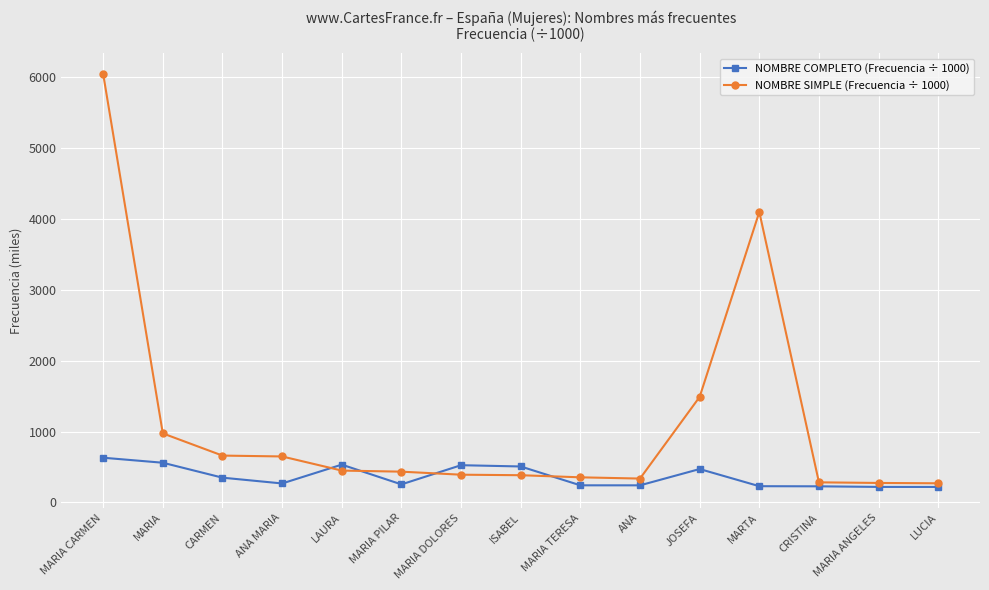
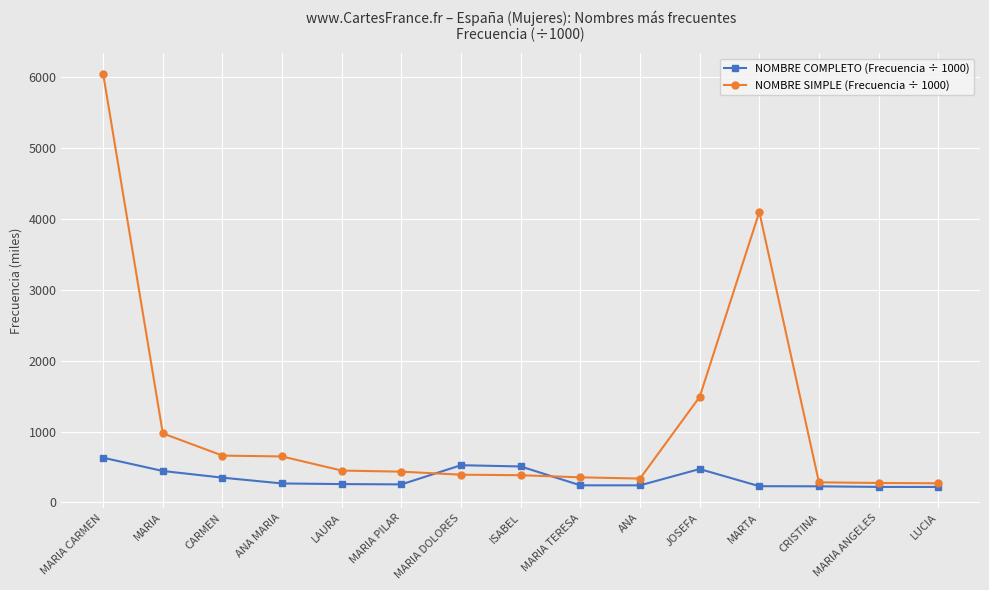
NOMBRE COMPLETO (Frecuencia ÷ 1000), MARIA: 600 -> 400
NOMBRE COMPLETO (Frecuencia ÷ 1000), LAURA: 500 -> 300
